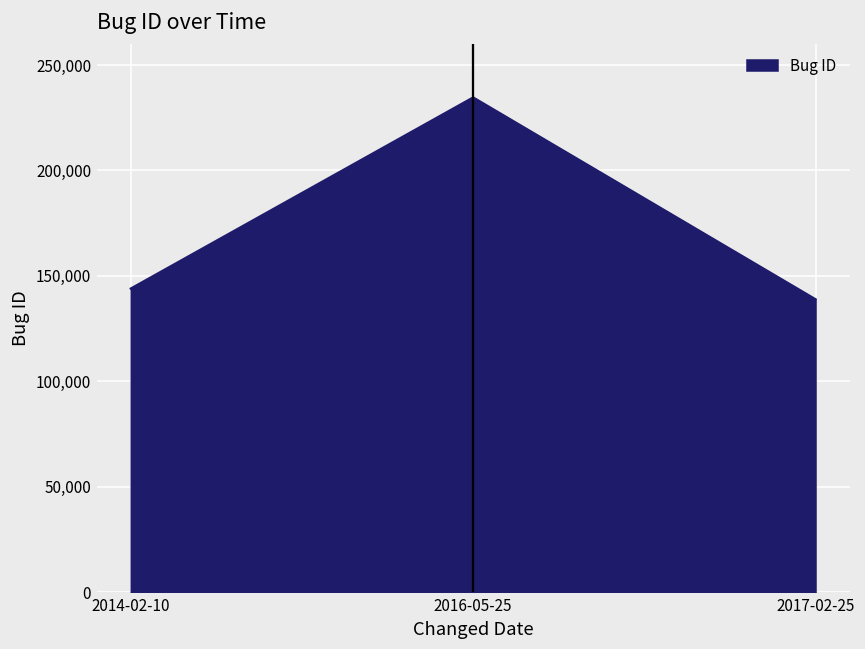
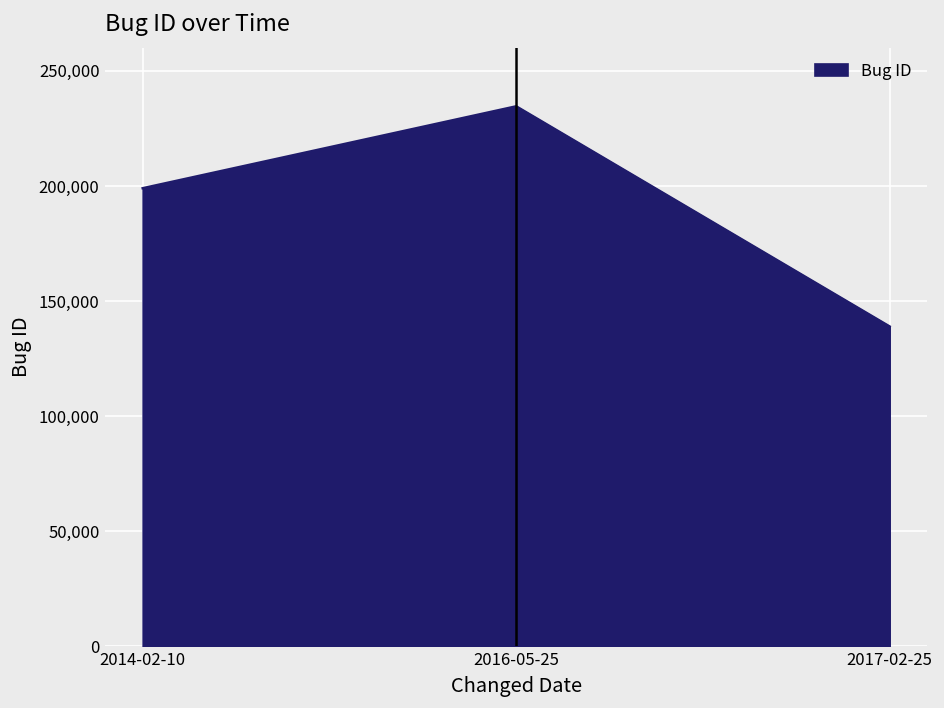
2014-02-10: 144,000 -> 199,000
